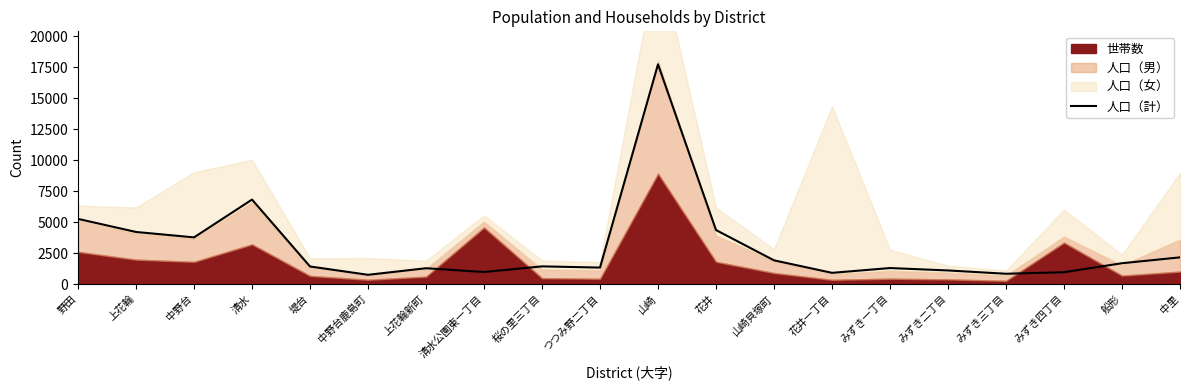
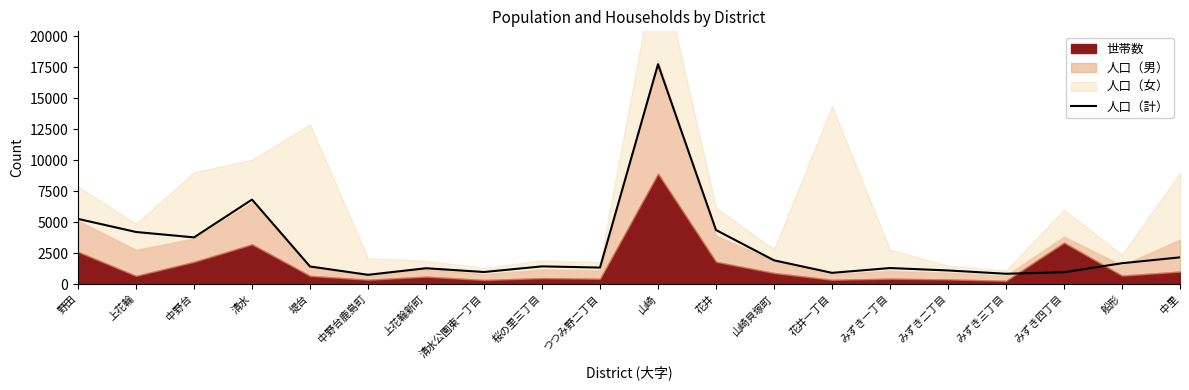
人口（女）, 野田: 1200 -> 2700
世帯数, 上花輪: 2000 -> 700
人口（女）, 堤台: 700 -> 11500
世帯数, 清水公園東一丁目: 4600 -> 300
